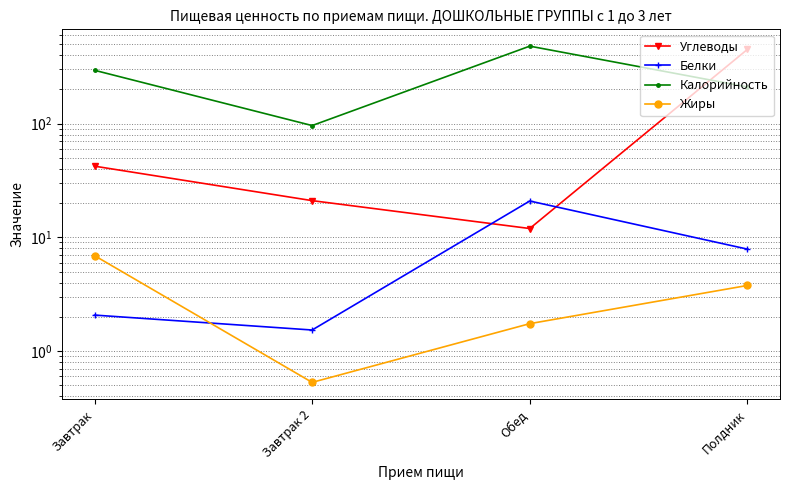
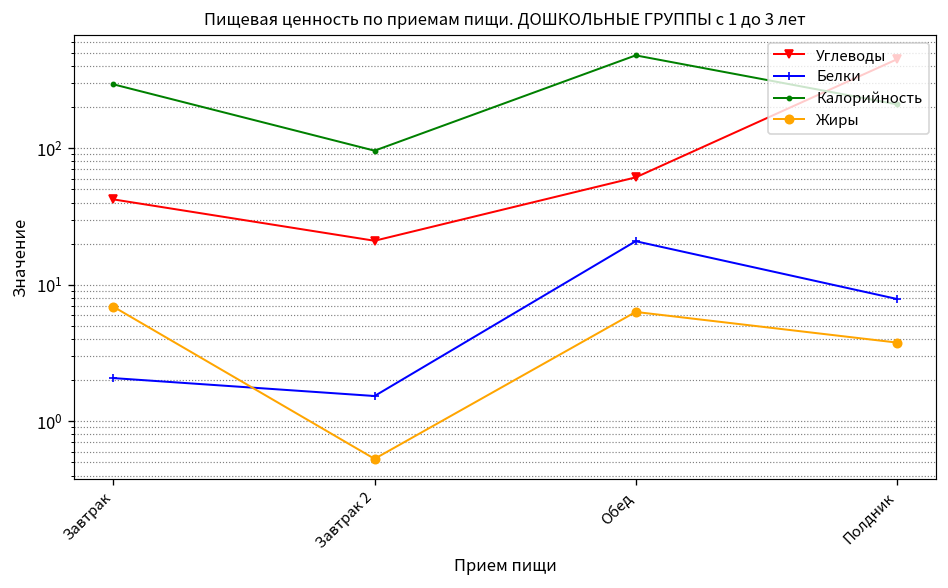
Углеводы, Обед: 12 -> 60
Жиры, Обед: 1.7 -> 6
